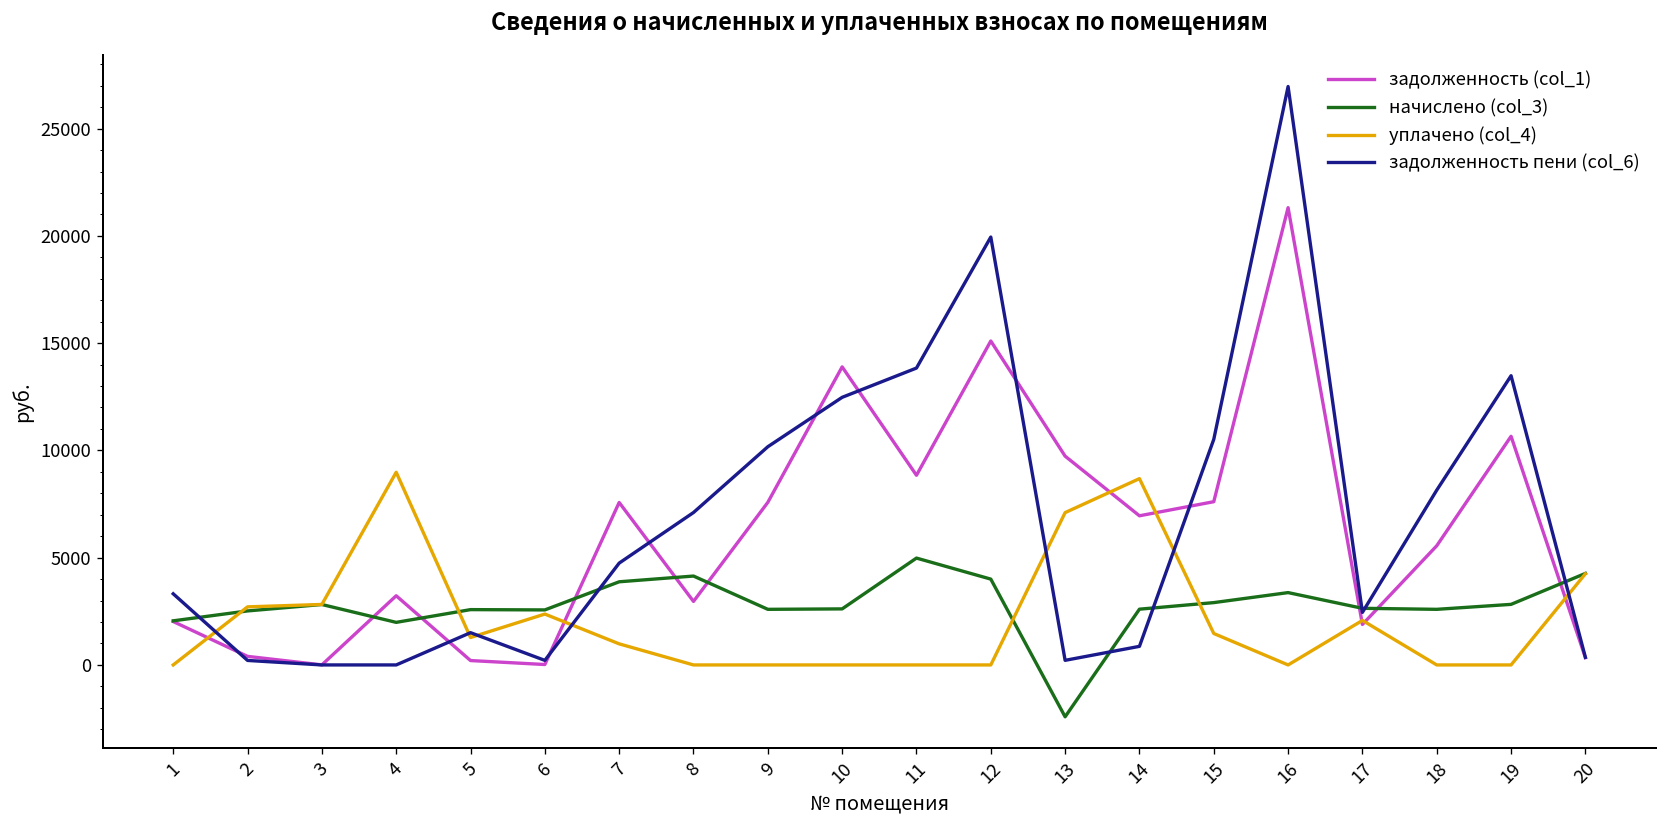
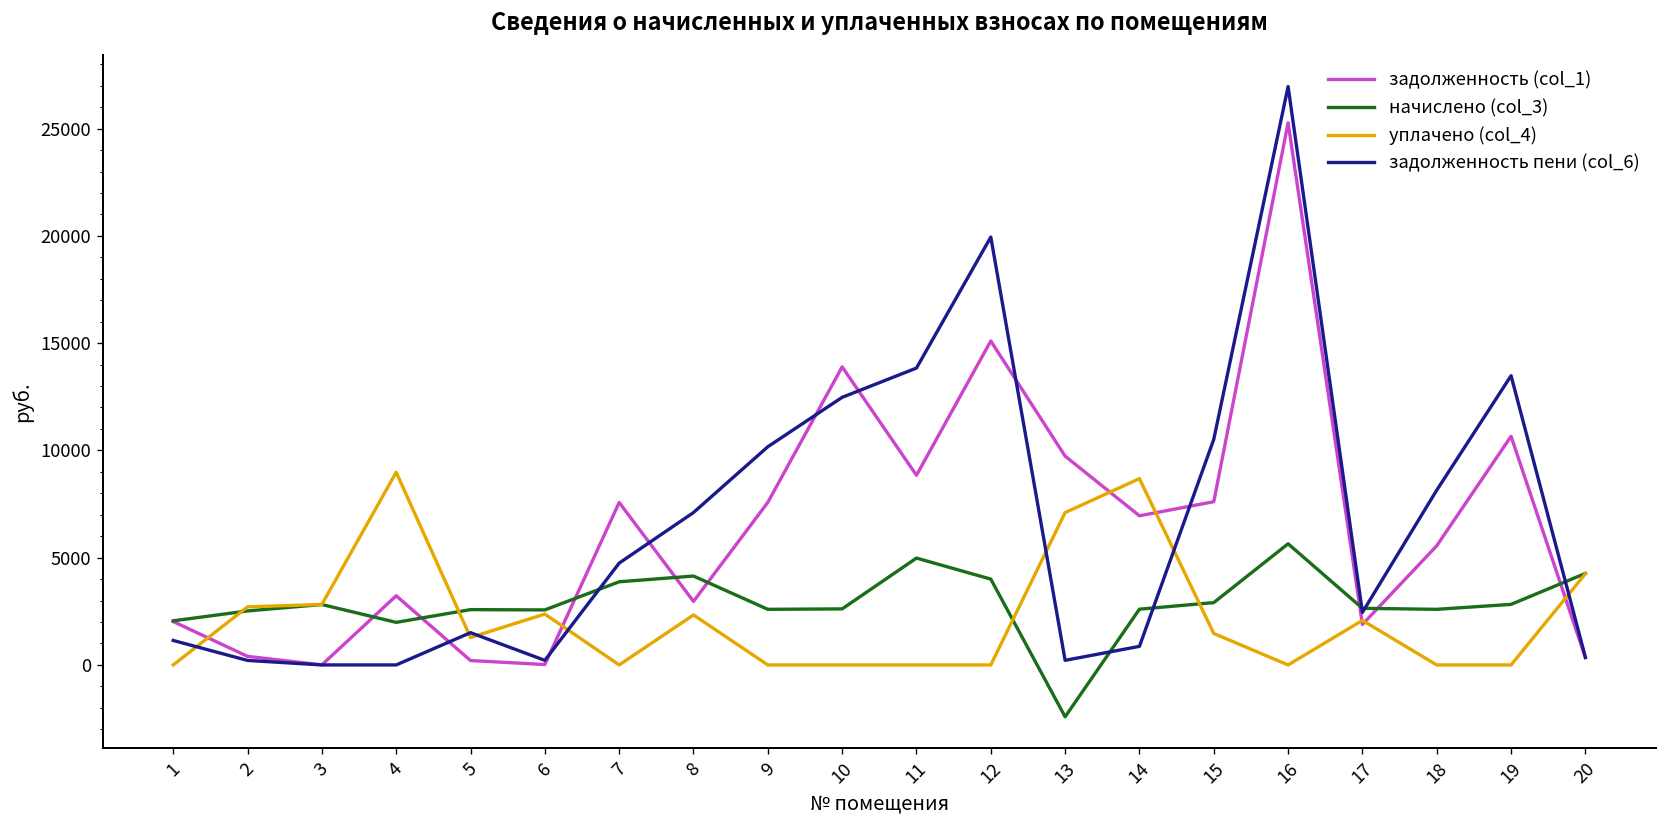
задолженность пени (col_6), 1: 3300 -> 1100
уплачено (col_4), 7: 1000 -> 0
уплачено (col_4), 8: 0 -> 2300
задолженность (col_1), 16: 21300 -> 25300
начислено (col_3), 16: 3400 -> 5600
